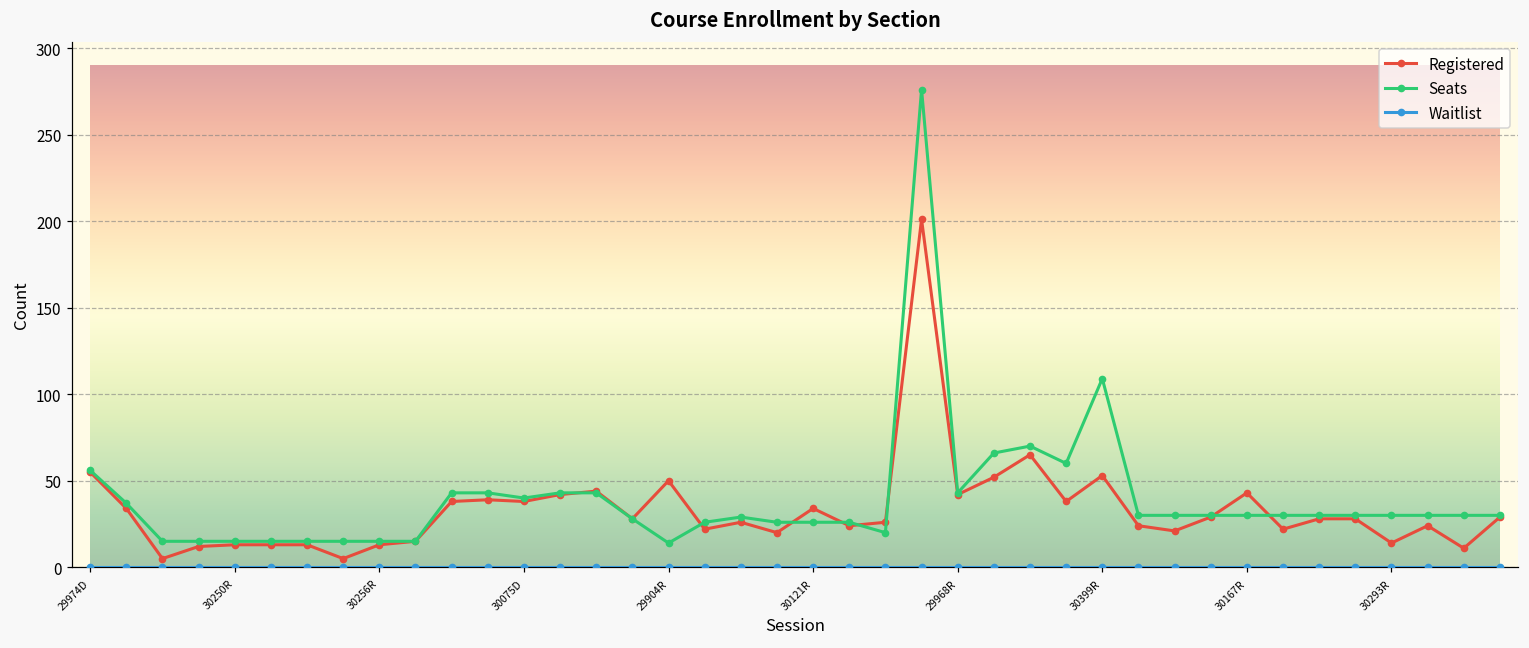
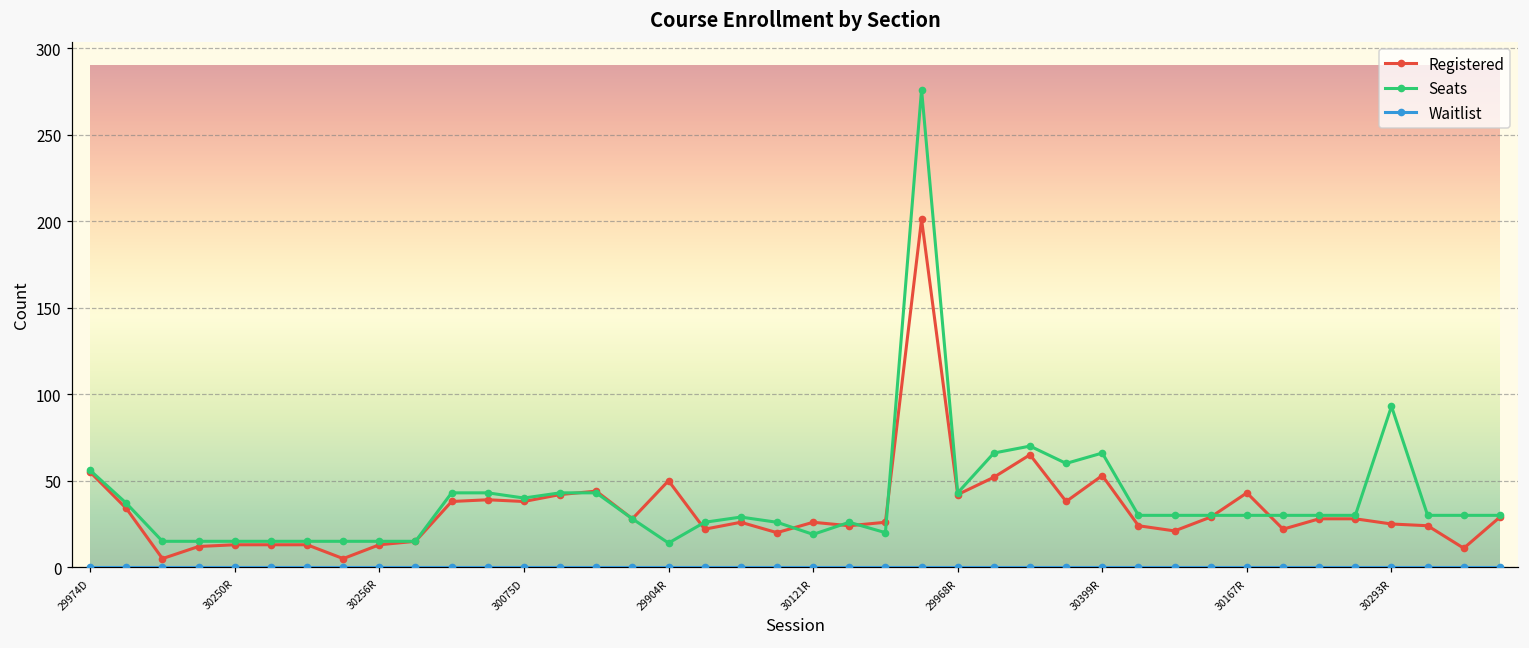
Registered, 30121R: 34 -> 26
Seats, 30121R: 26 -> 19
Seats, 30399R: 109 -> 66
Registered, 30293R: 14 -> 25
Seats, 30293R: 30 -> 93
